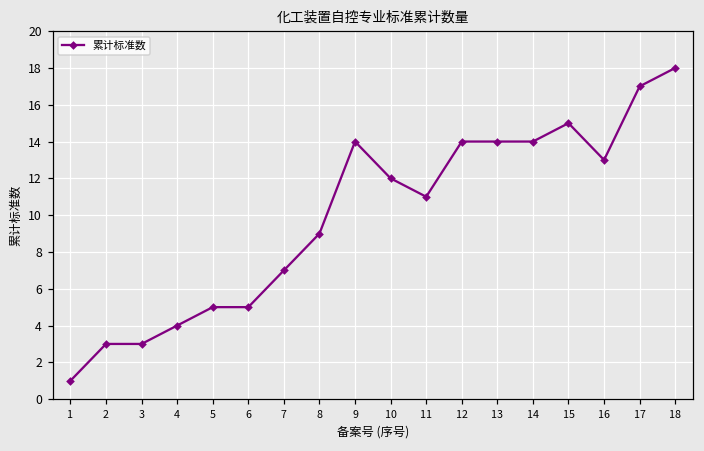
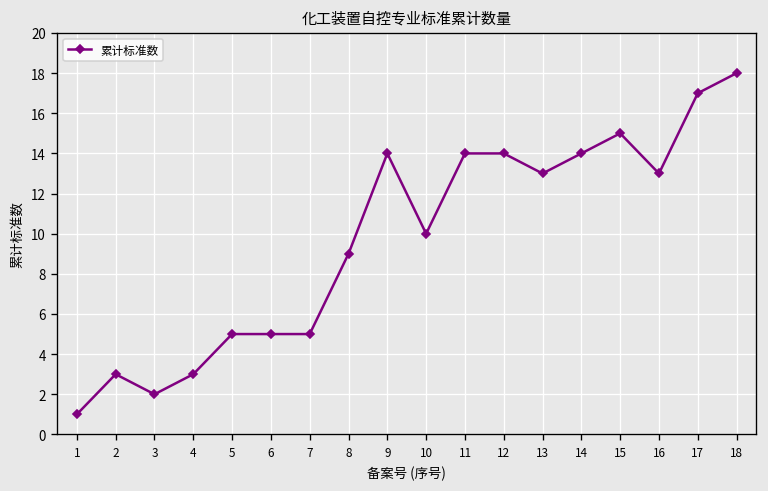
3: 3 -> 2
4: 4 -> 3
7: 7 -> 5
10: 12 -> 10
11: 11 -> 14
13: 14 -> 13
